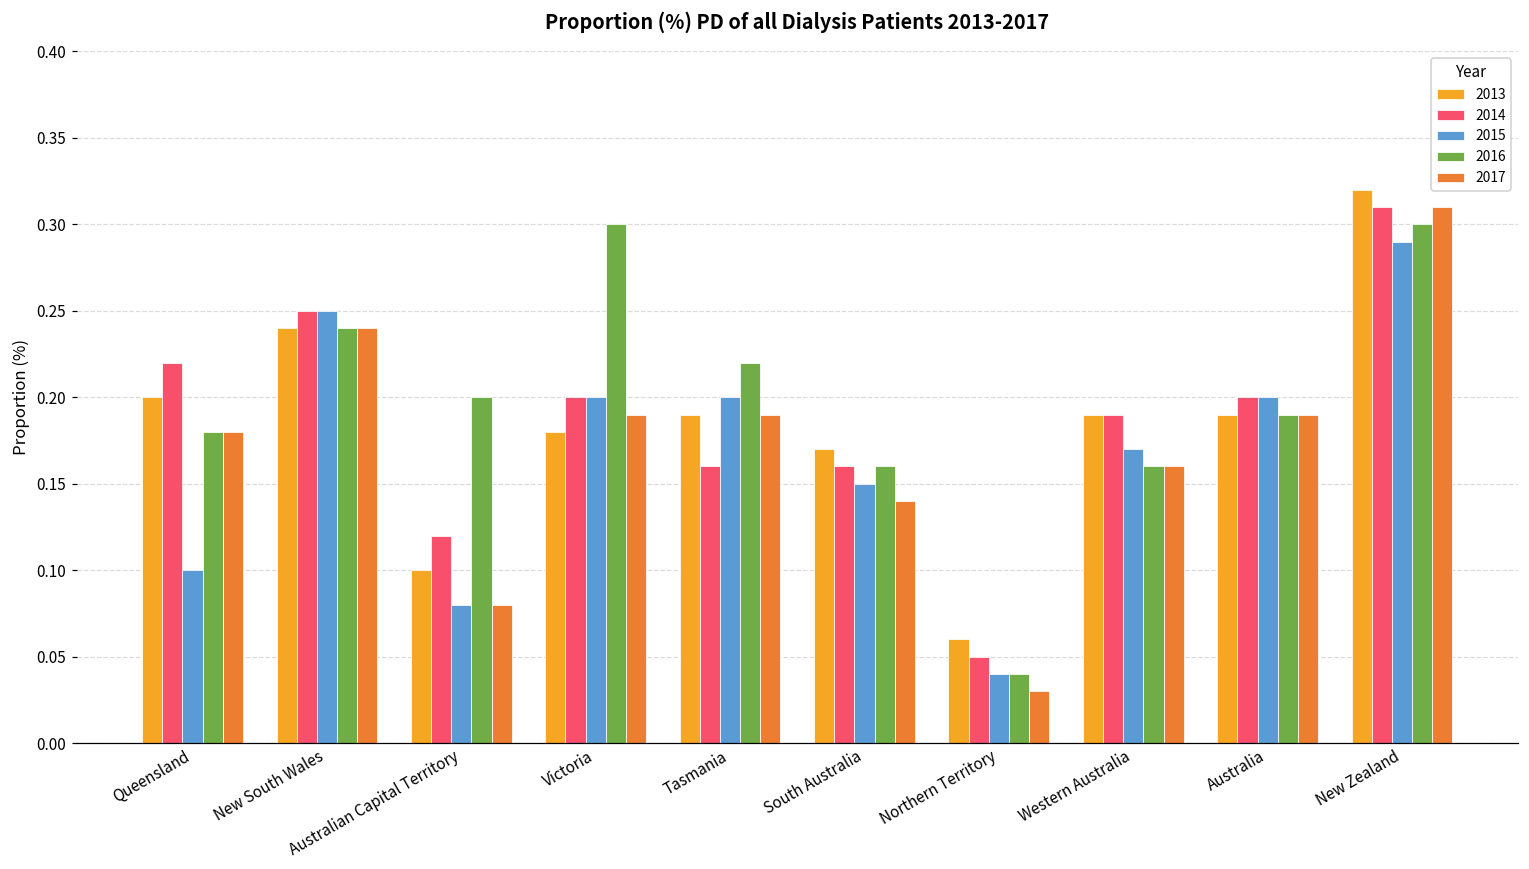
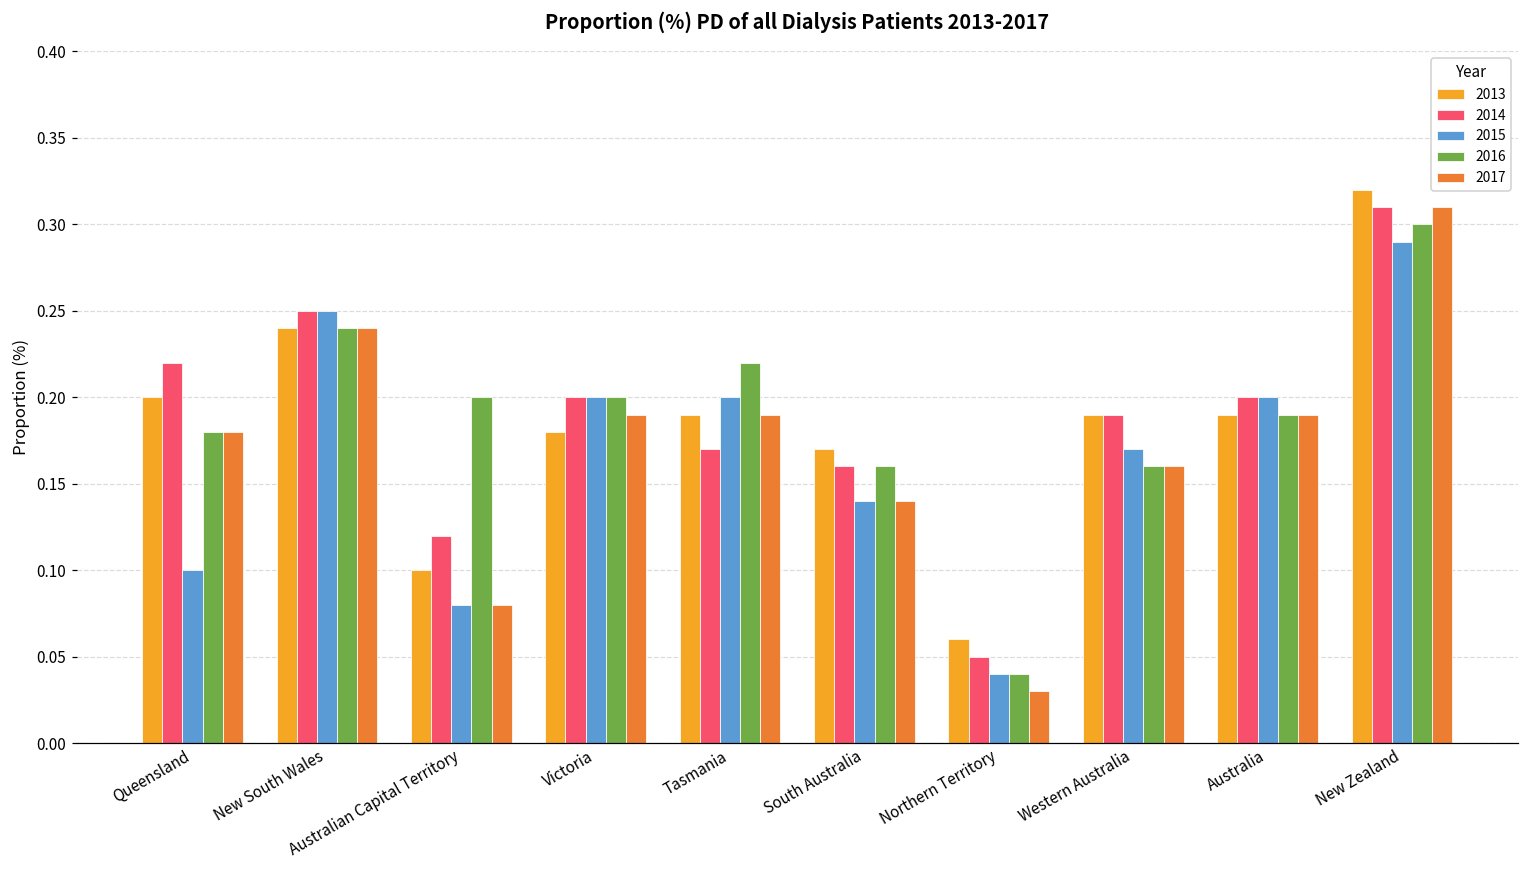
2016, Victoria: 0.3 -> 0.2
2014, Tasmania: 0.16 -> 0.17
2015, South Australia: 0.15 -> 0.14
